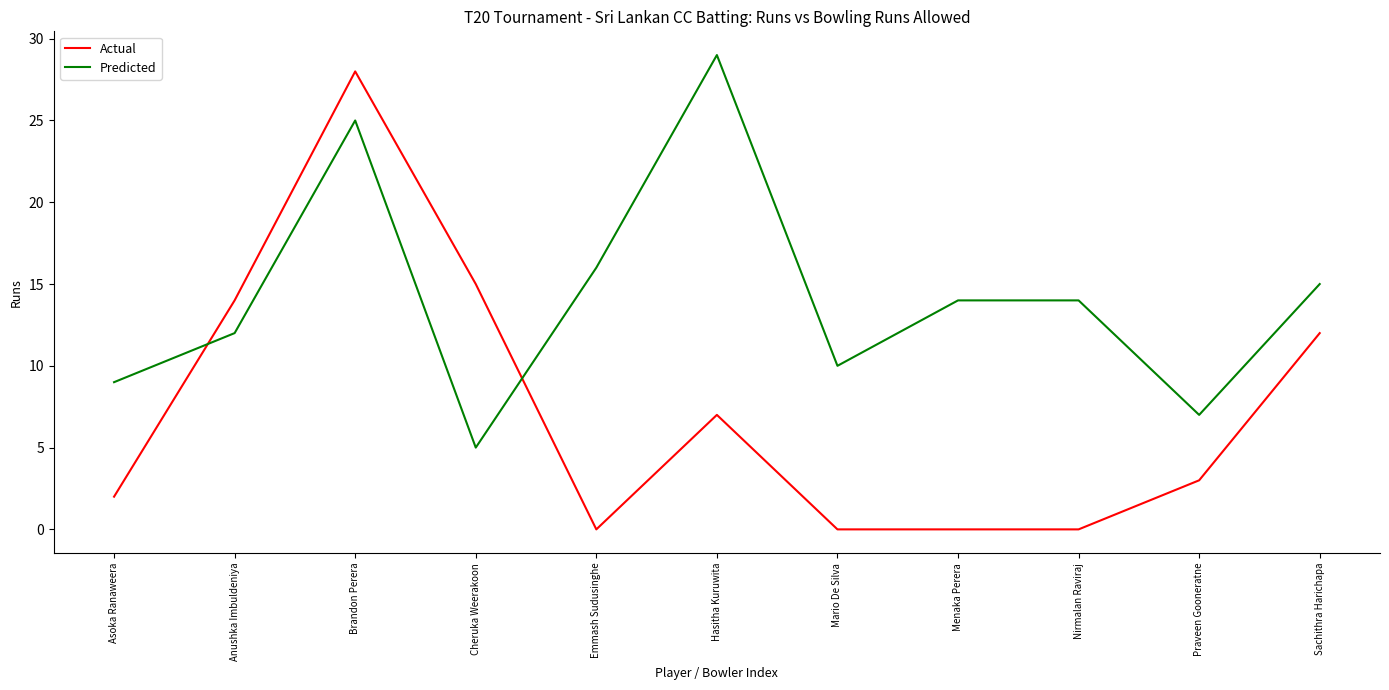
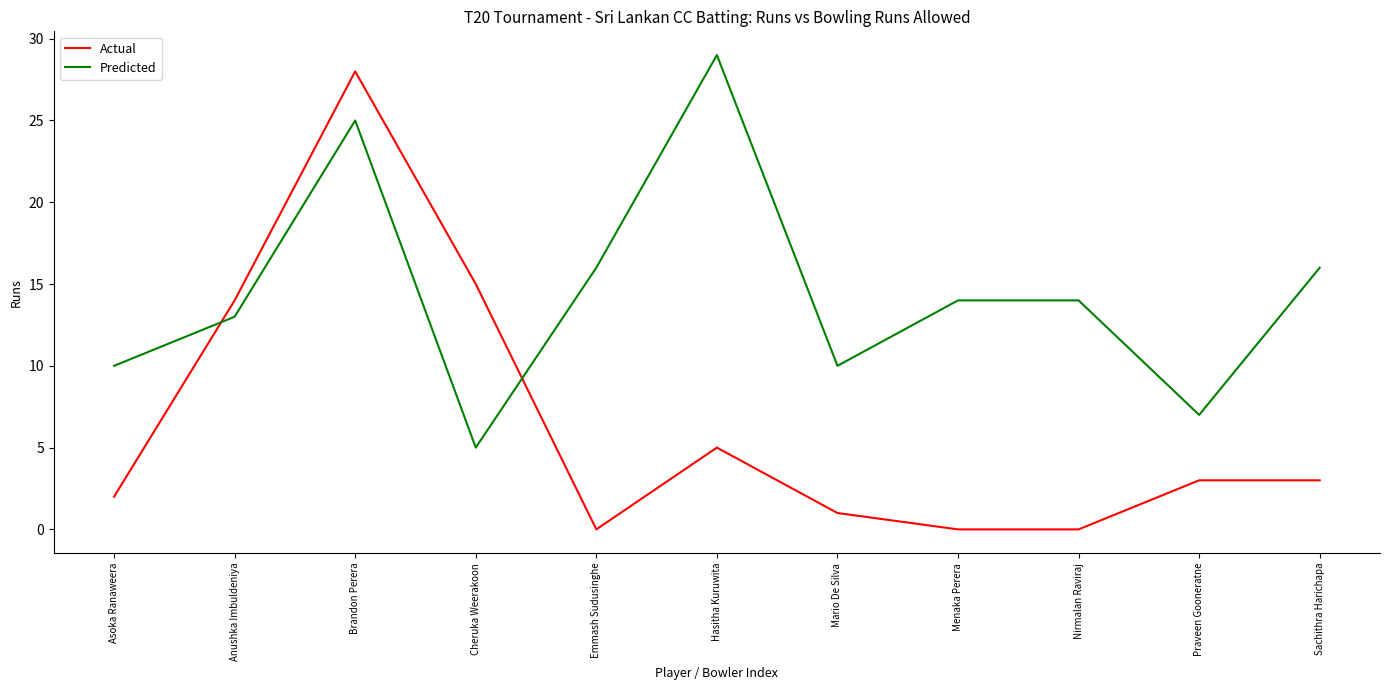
Predicted, Asoka Ranaweera: 9 -> 10
Predicted, Anushka Imbuldeniya: 12 -> 13
Actual, Hasitha Kuruwita: 7 -> 5
Actual, Mario De Silva: 0 -> 1
Actual, Sachithra Harichapa: 12 -> 3
Predicted, Sachithra Harichapa: 15 -> 16
